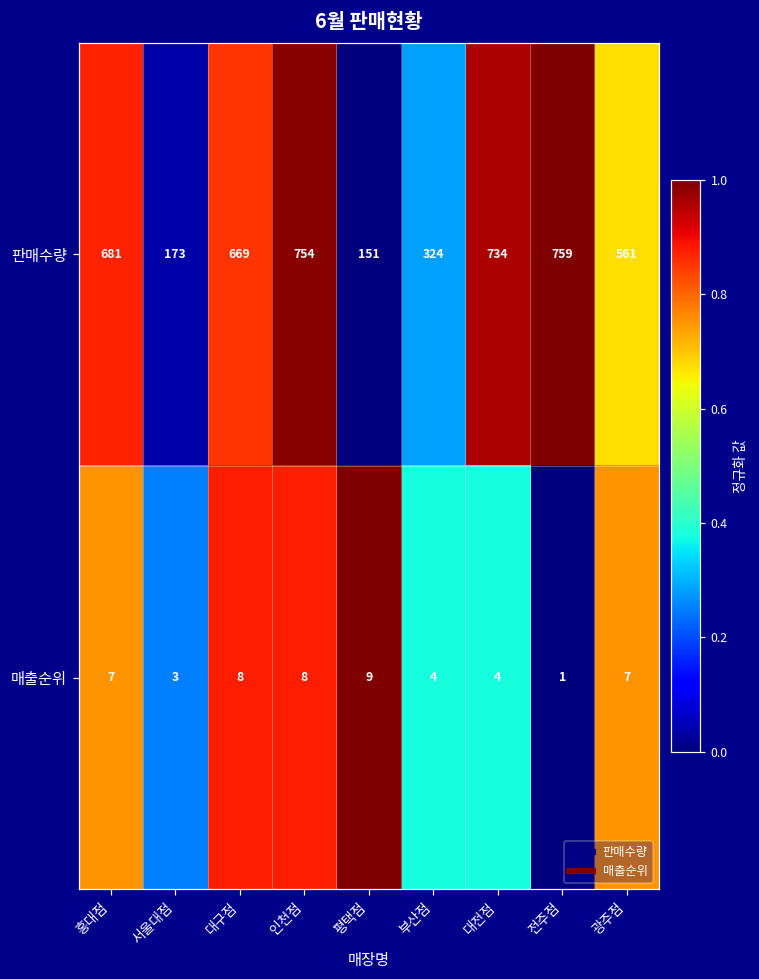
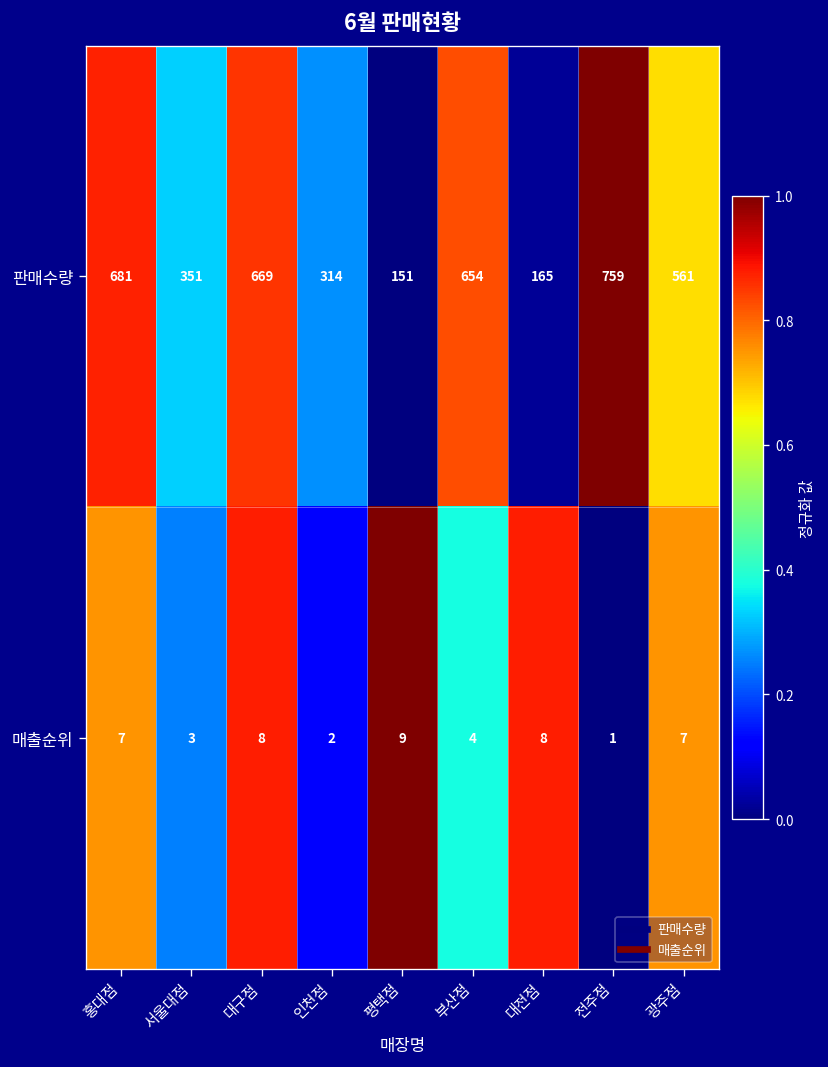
판매수량, 서울대점: 173 -> 351
판매수량, 인천점: 754 -> 314
판매수량, 부산점: 324 -> 654
판매수량, 대전점: 734 -> 165
매출순위, 인천점: 8 -> 2
매출순위, 대전점: 4 -> 8
